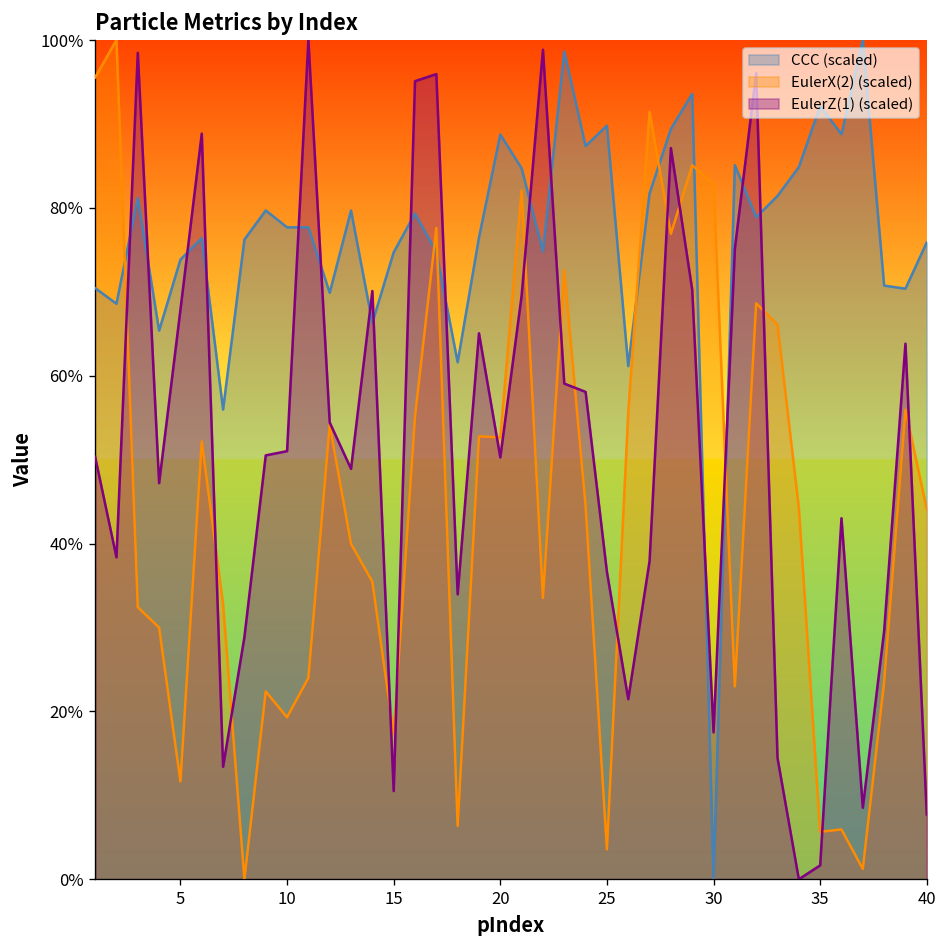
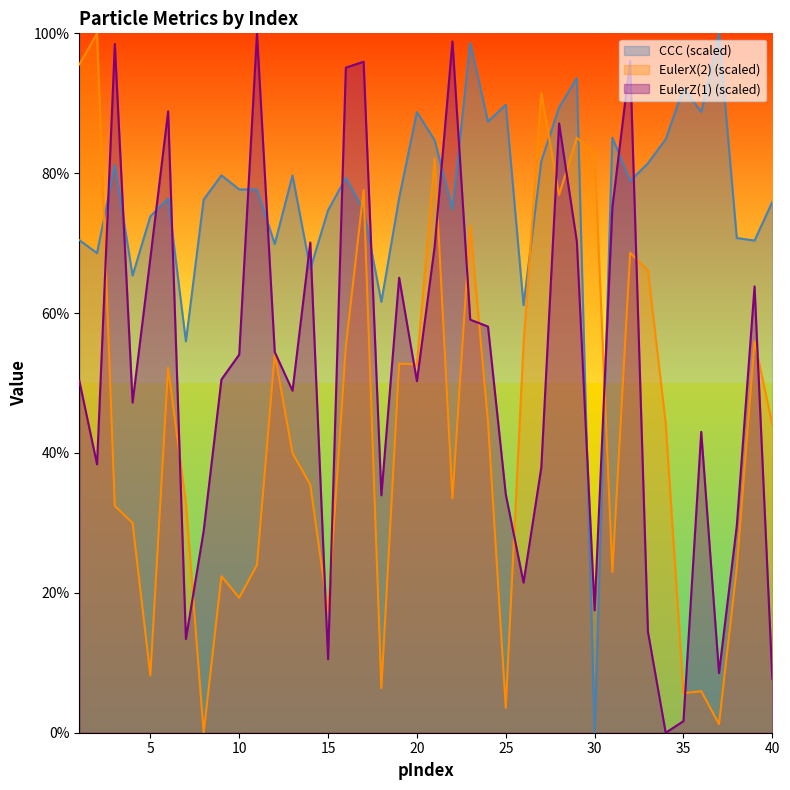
EulerX(2) (scaled), 5: 12% -> 8%
EulerZ(1) (scaled), 10: 51% -> 54%
EulerZ(1) (scaled), 25: 37% -> 34%
